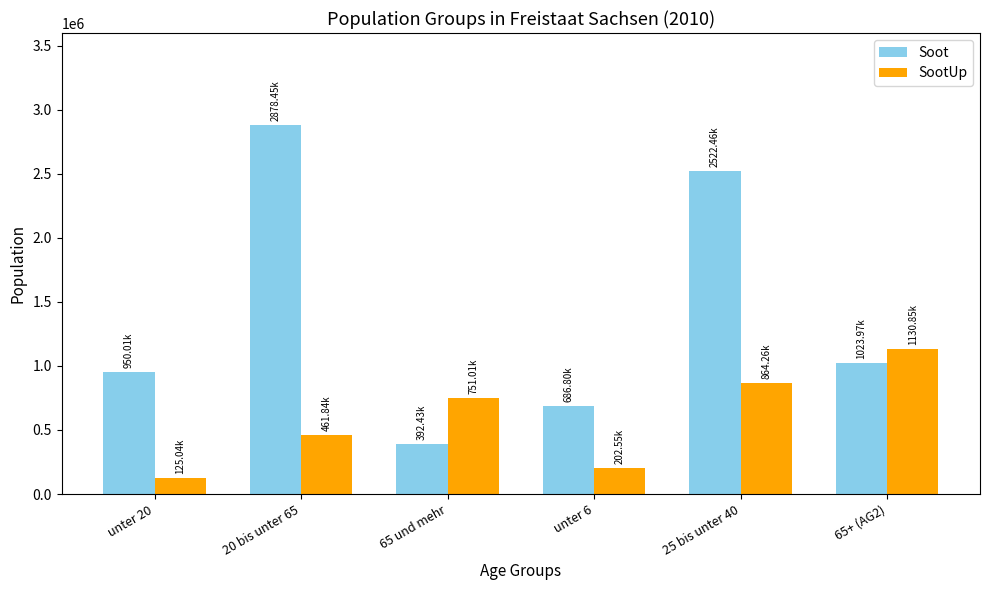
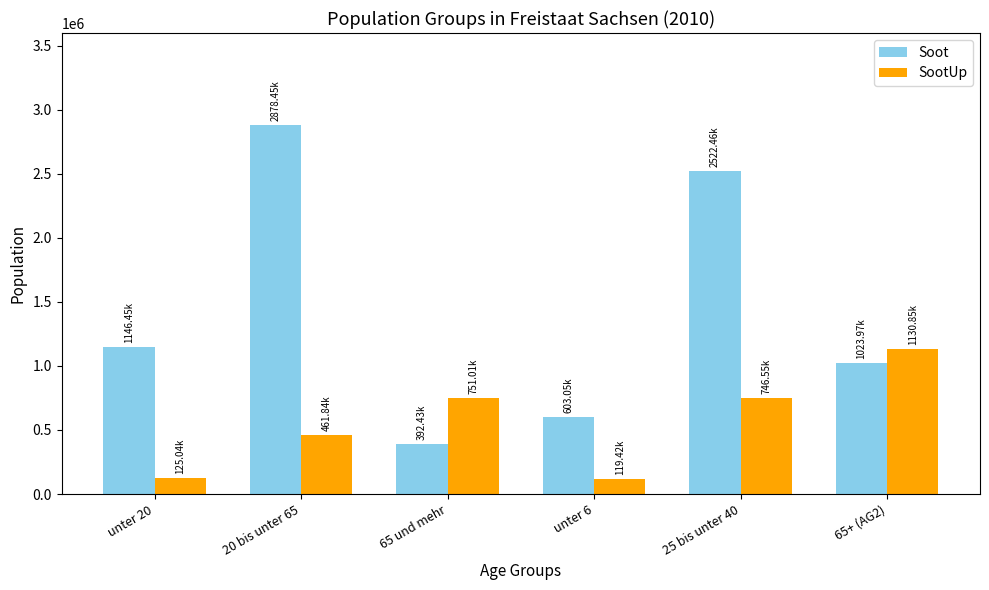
Soot, unter 20: 950.01k -> 1146.45k
Soot, unter 6: 686.80k -> 603.05k
SootUp, unter 6: 202.55k -> 119.42k
SootUp, 25 bis unter 40: 864.26k -> 746.55k
